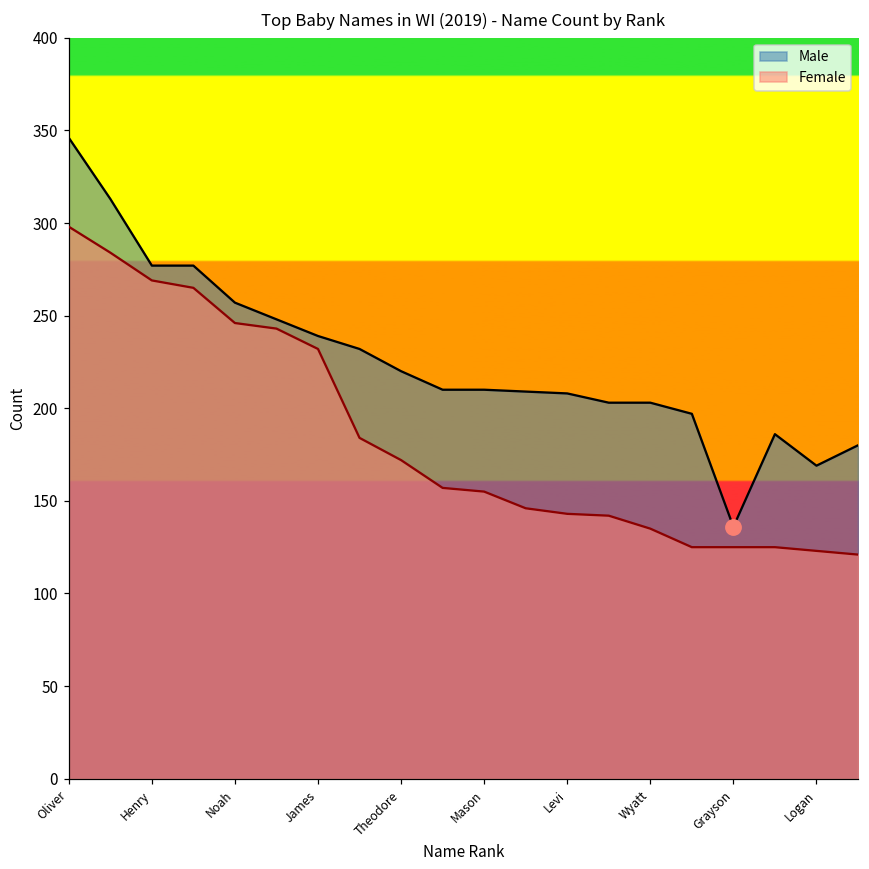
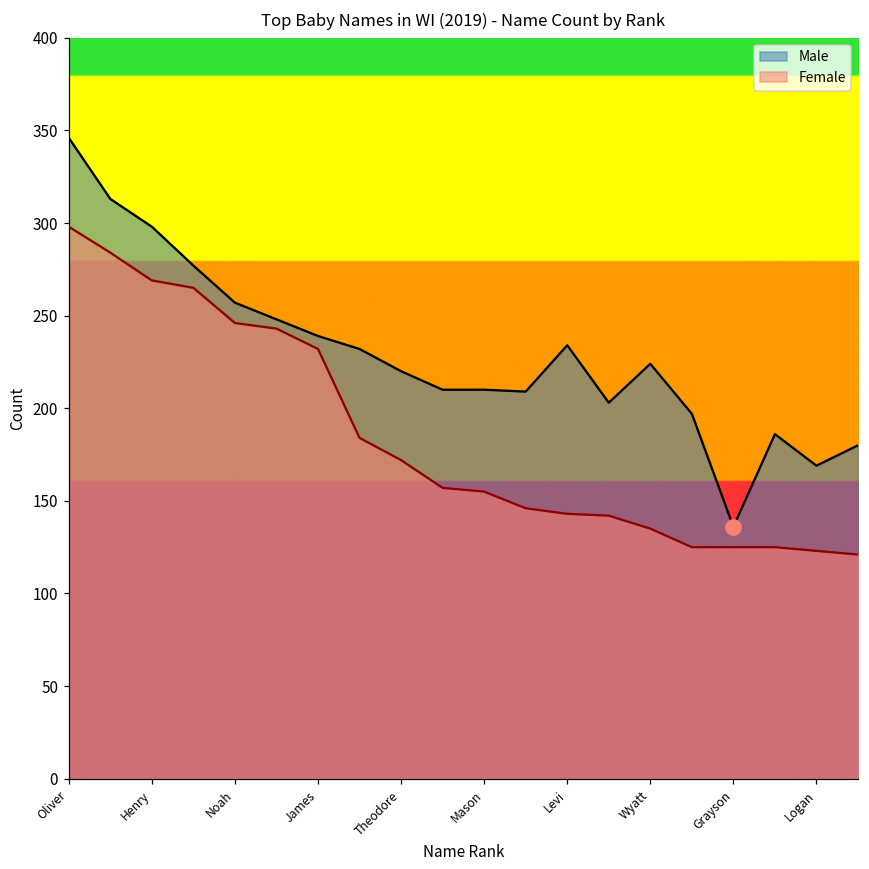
Male, Henry: 277 -> 298
Male, Levi: 208 -> 234
Male, Wyatt: 203 -> 224
